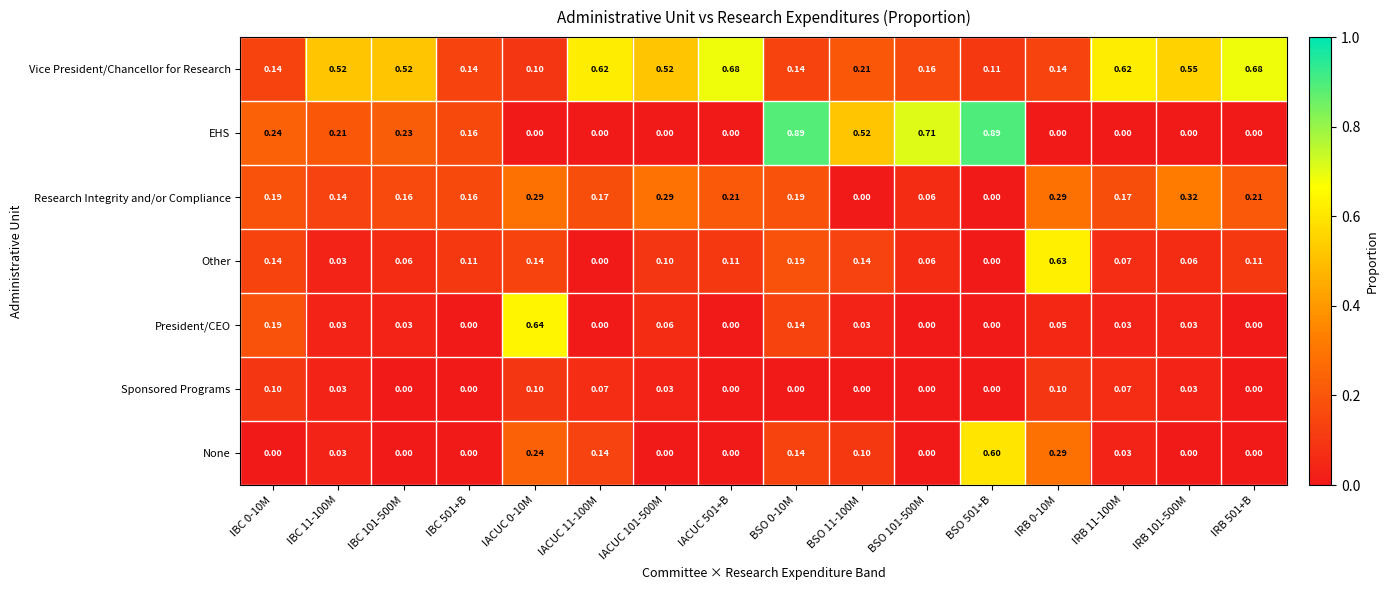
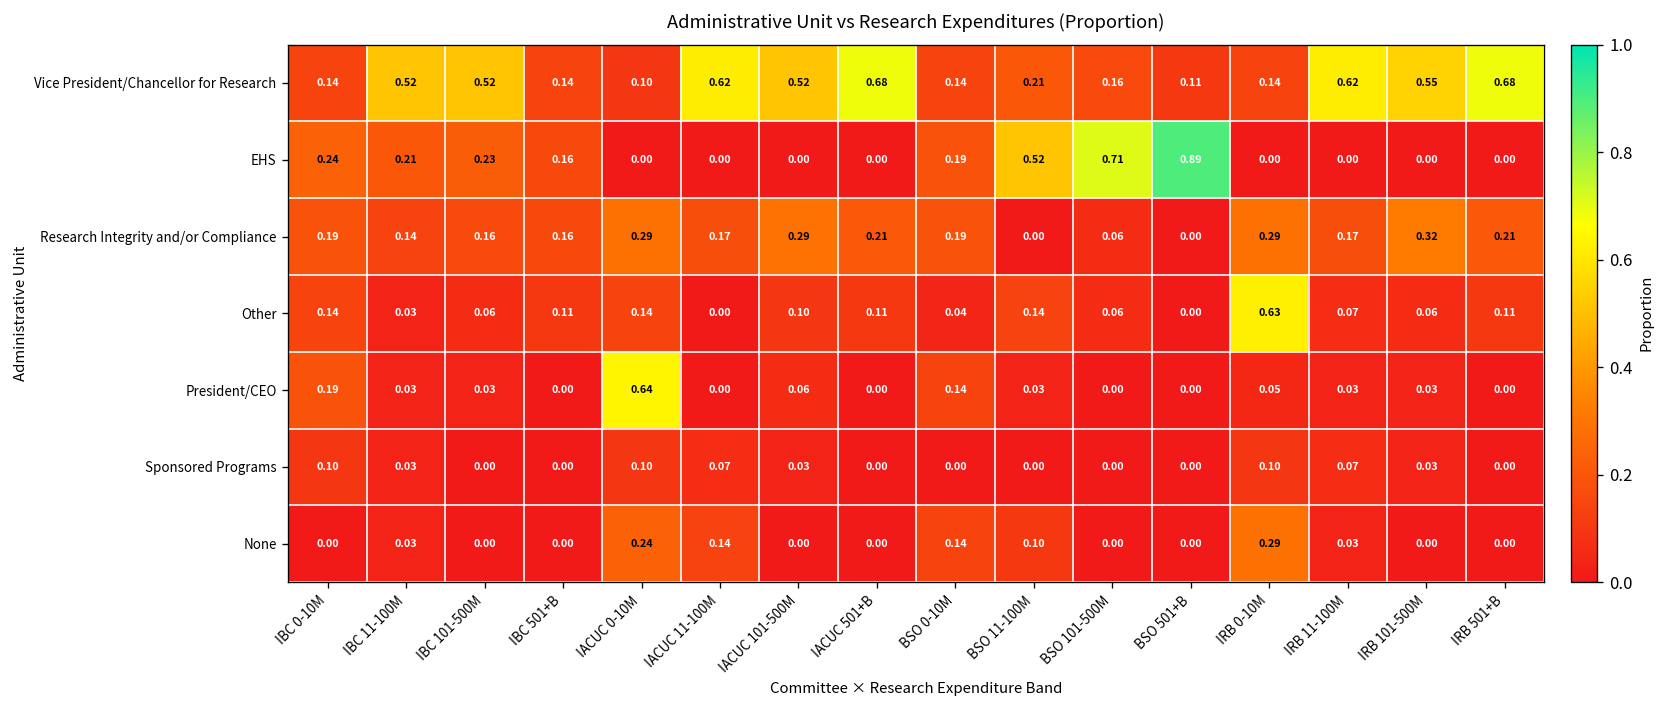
EHS, BSO 0-10M: 0.89 -> 0.19
Other, BSO 0-10M: 0.19 -> 0.04
None, BSO 501+B: 0.60 -> 0.00
